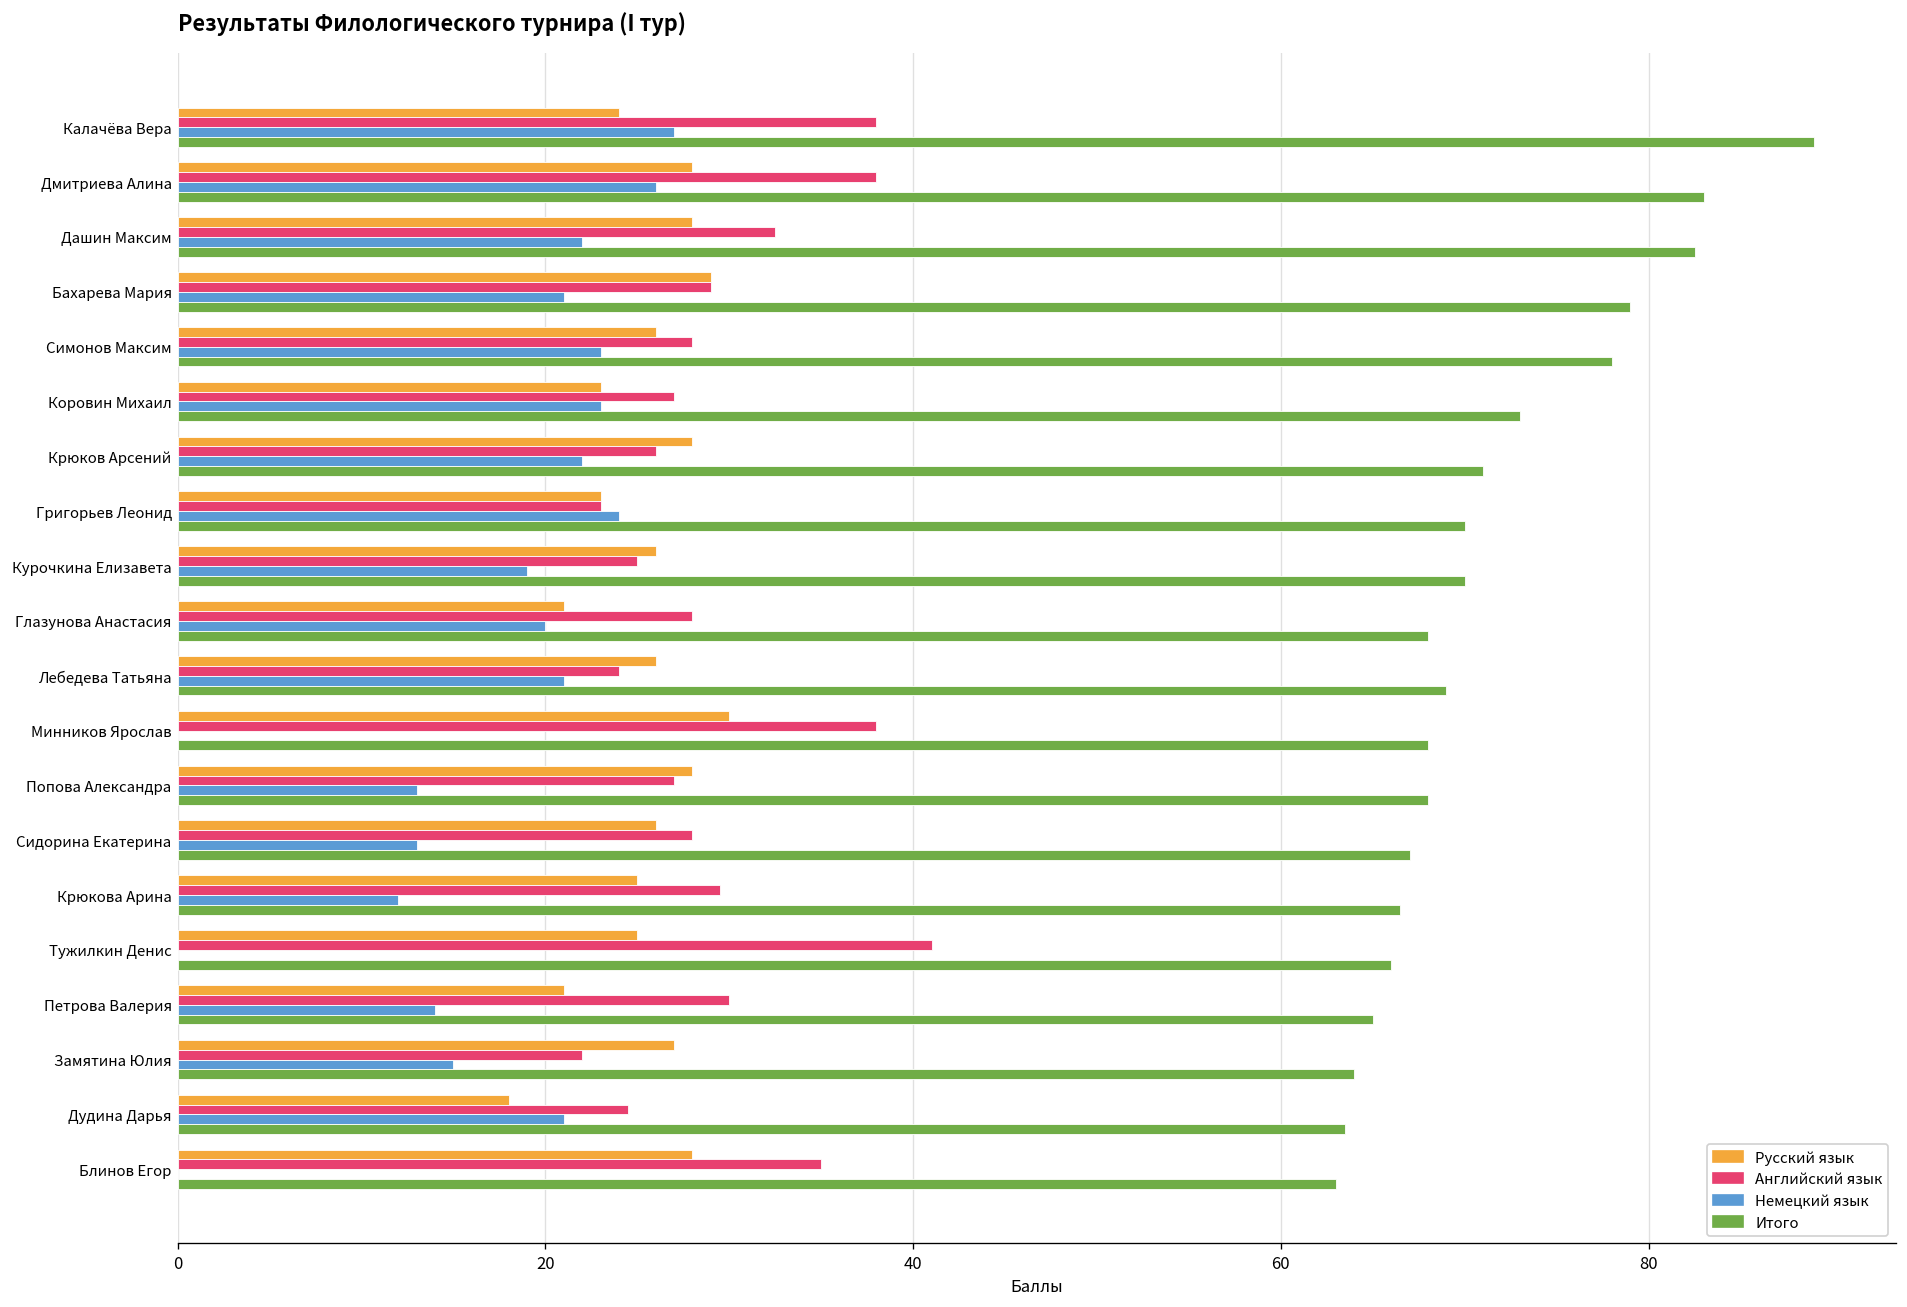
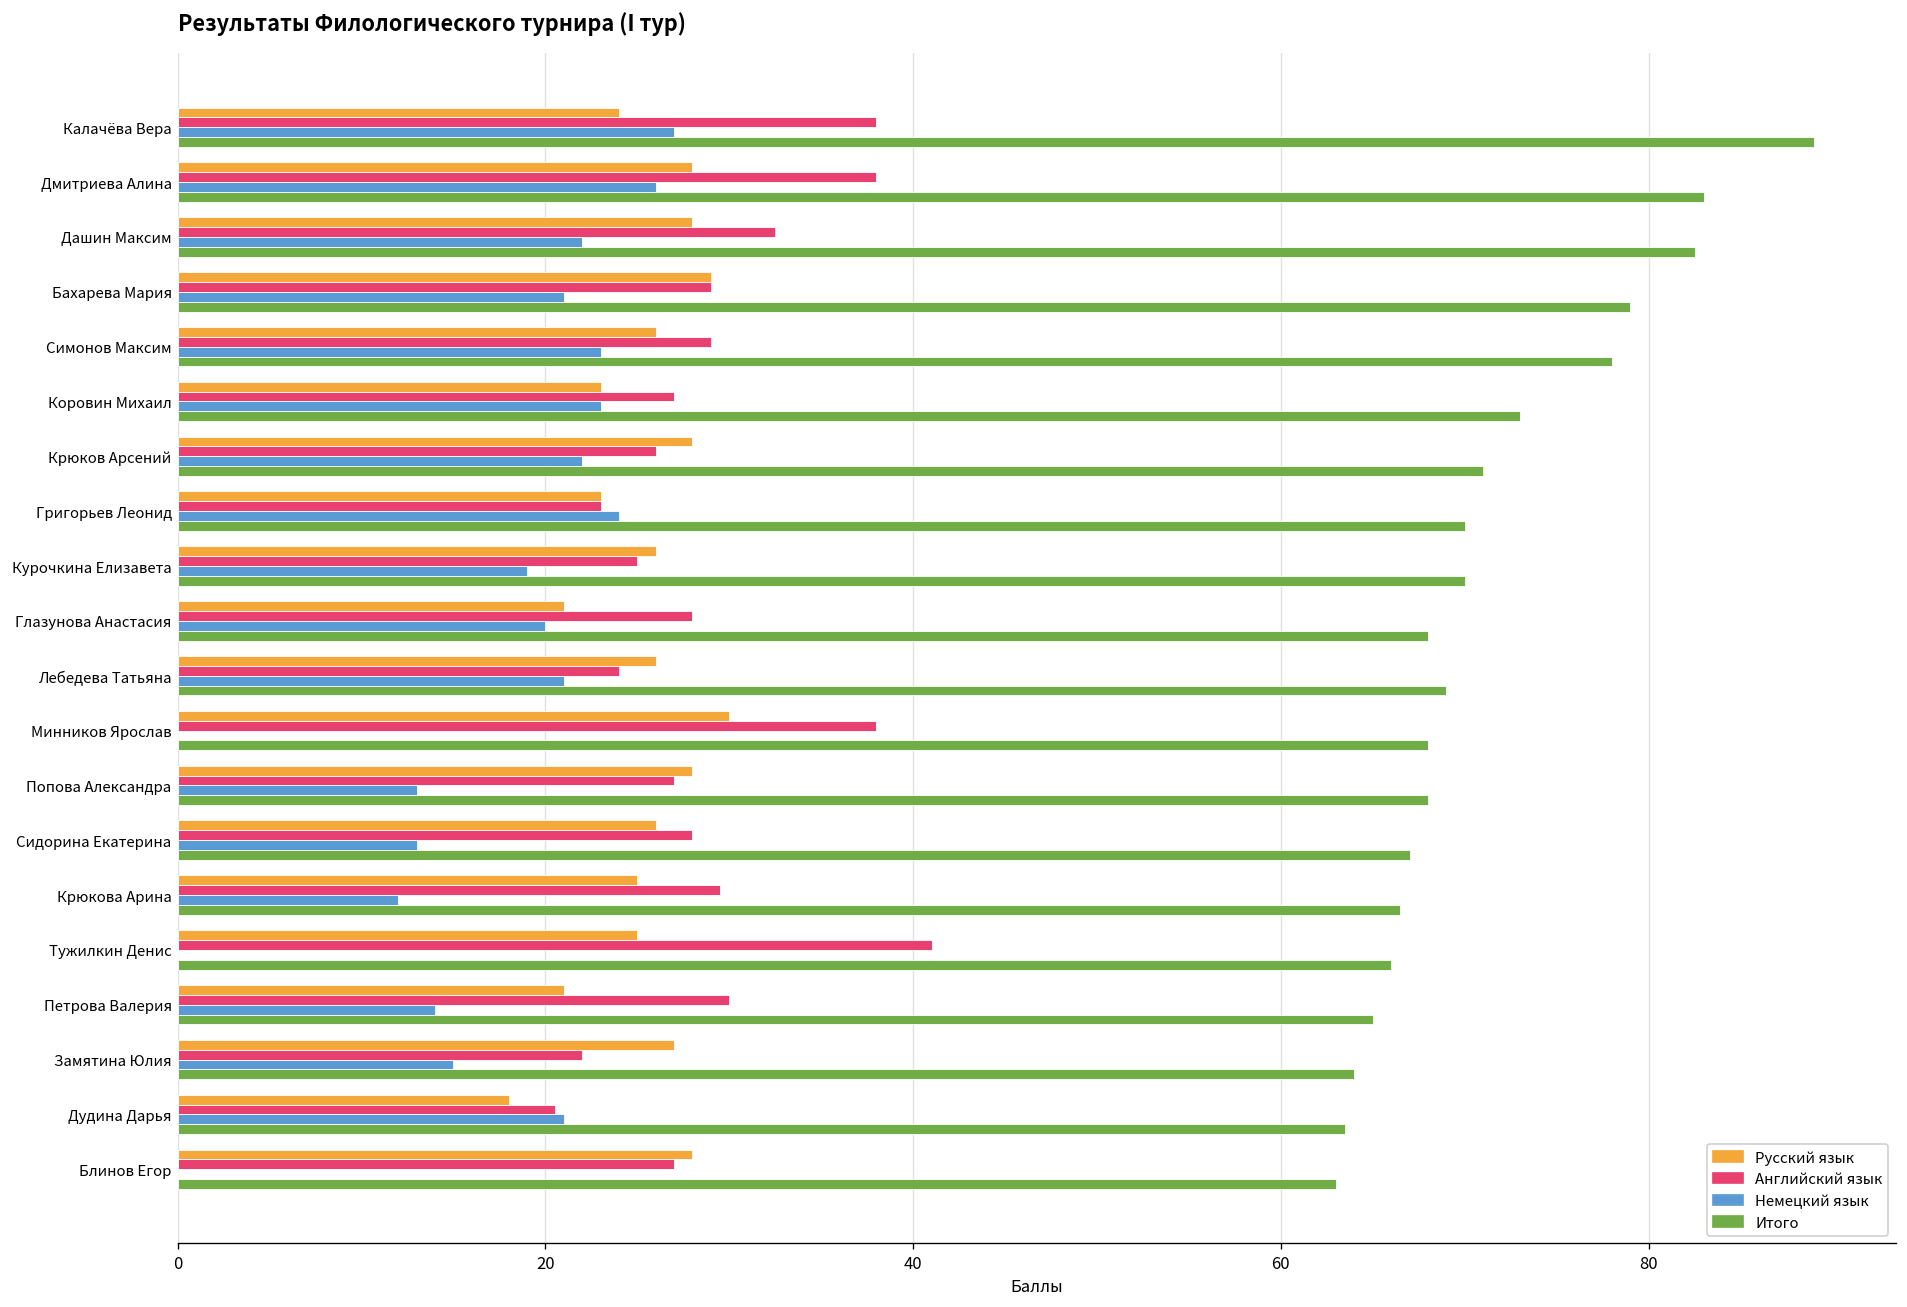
Английский язык, Симонов Максим: 28 -> 29
Английский язык, Дудина Дарья: 24.5 -> 20.5
Английский язык, Блинов Егор: 35 -> 27
